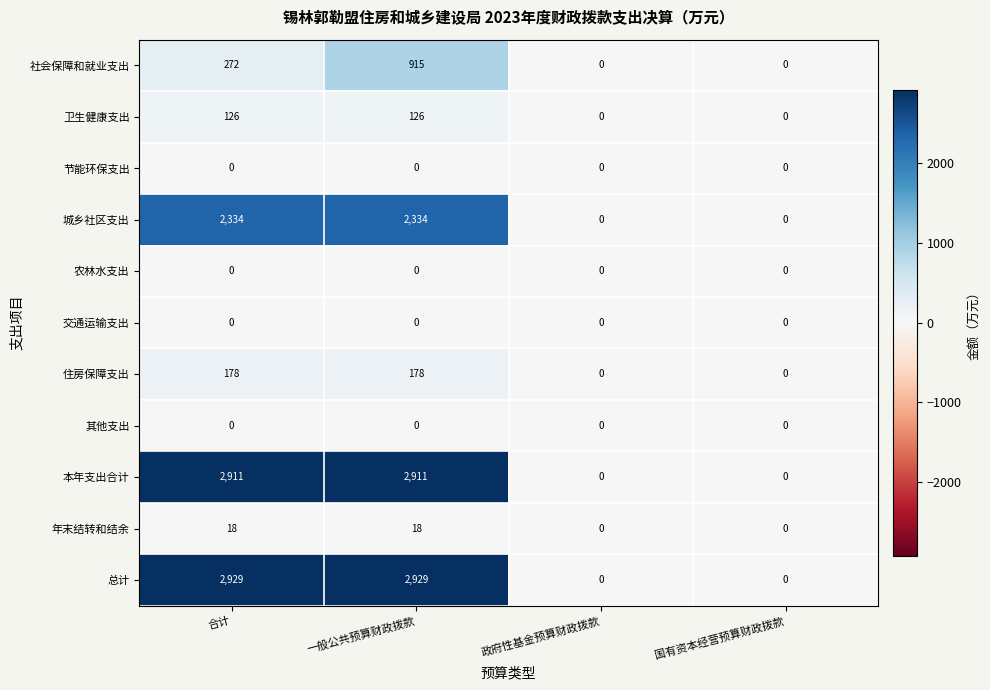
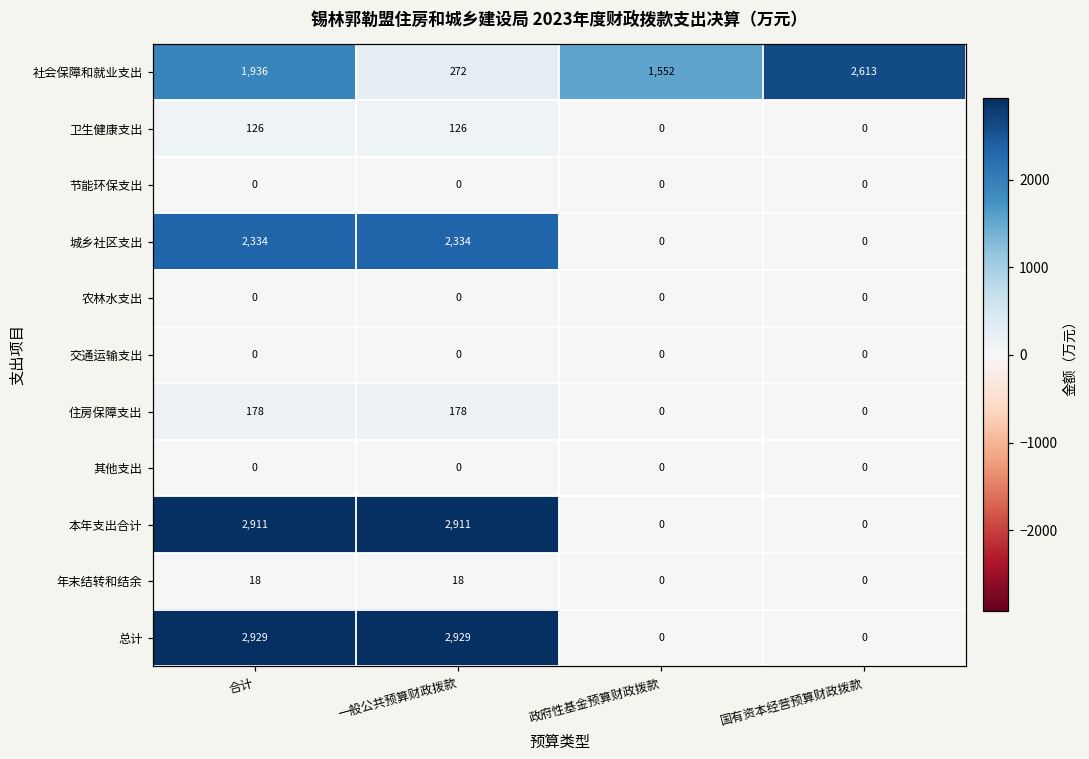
社会保障和就业支出, 合计: 272 -> 1,936
社会保障和就业支出, 一般公共预算财政拨款: 915 -> 272
社会保障和就业支出, 政府性基金预算财政拨款: 0 -> 1,552
社会保障和就业支出, 国有资本经营预算财政拨款: 0 -> 2,613
